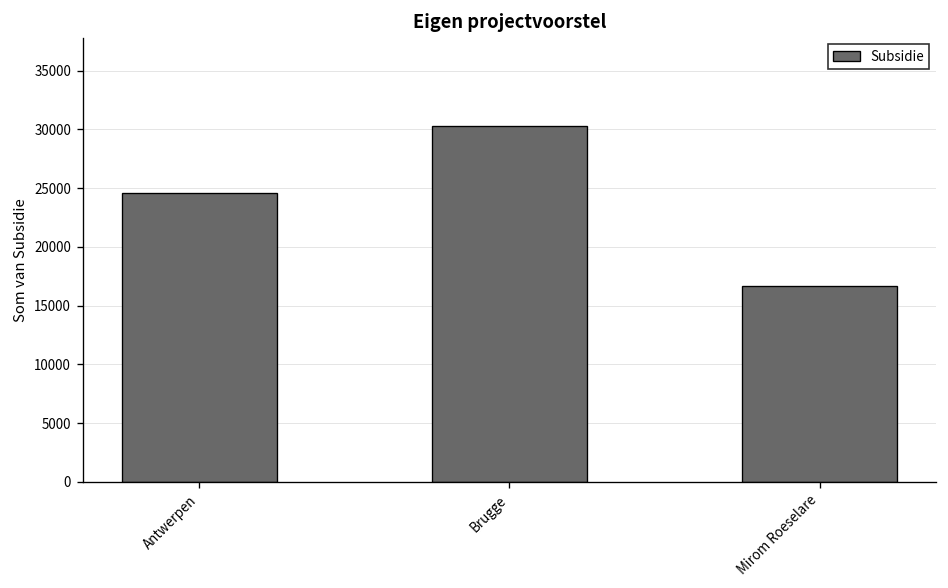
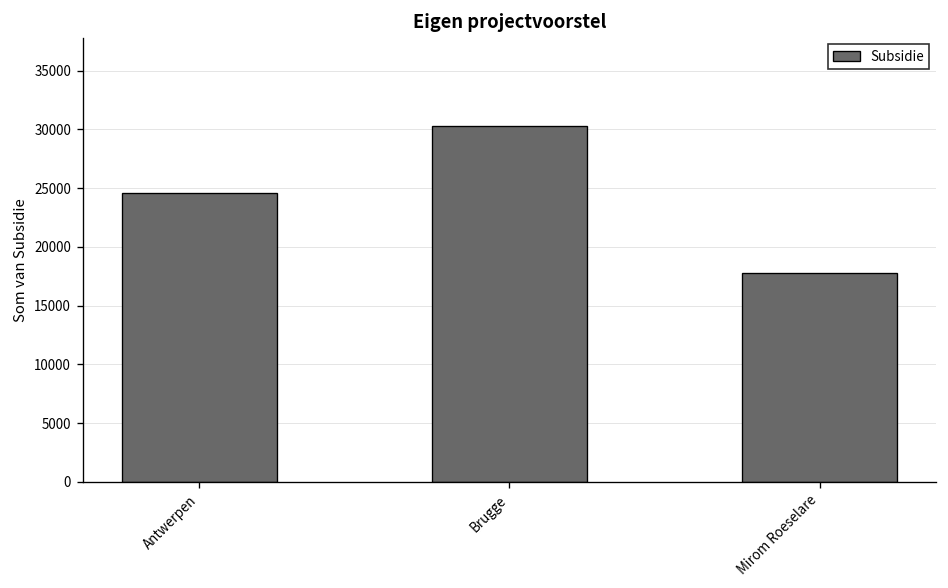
Mirom Roeselare: 17000 -> 18000
